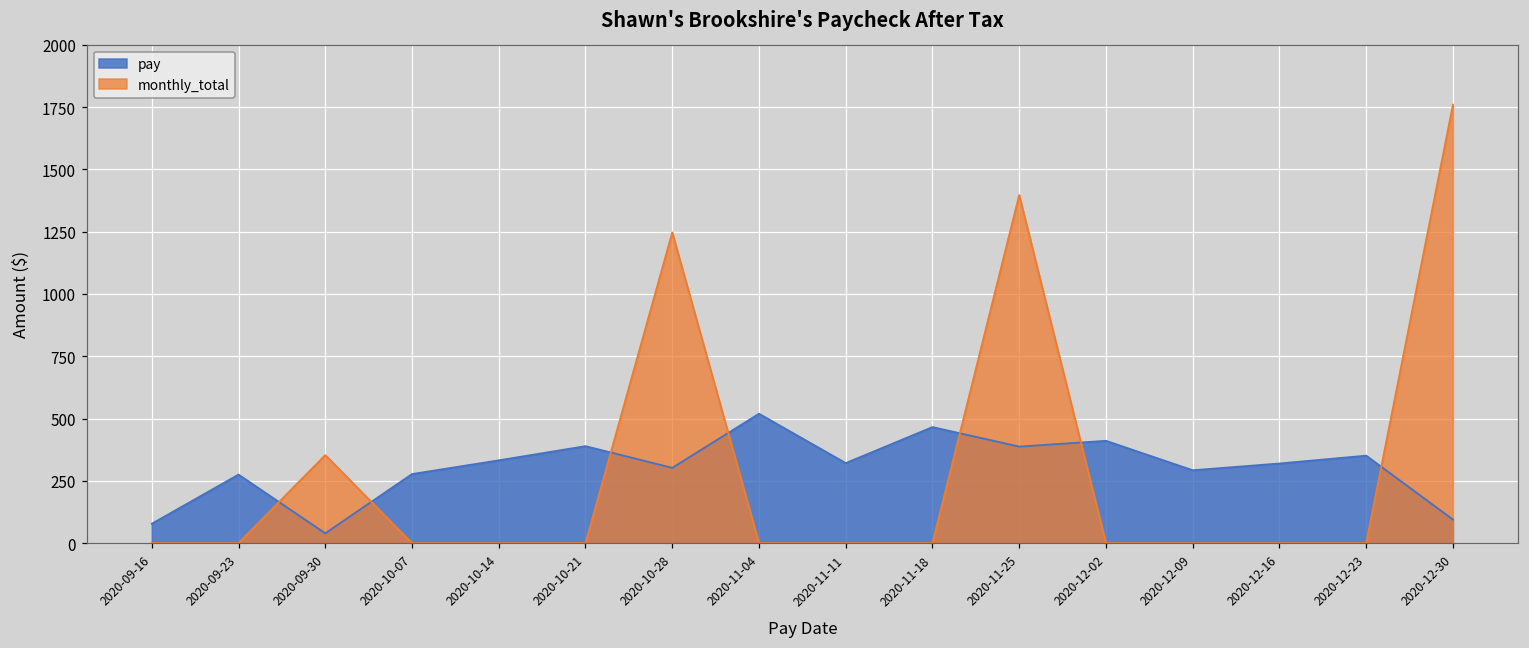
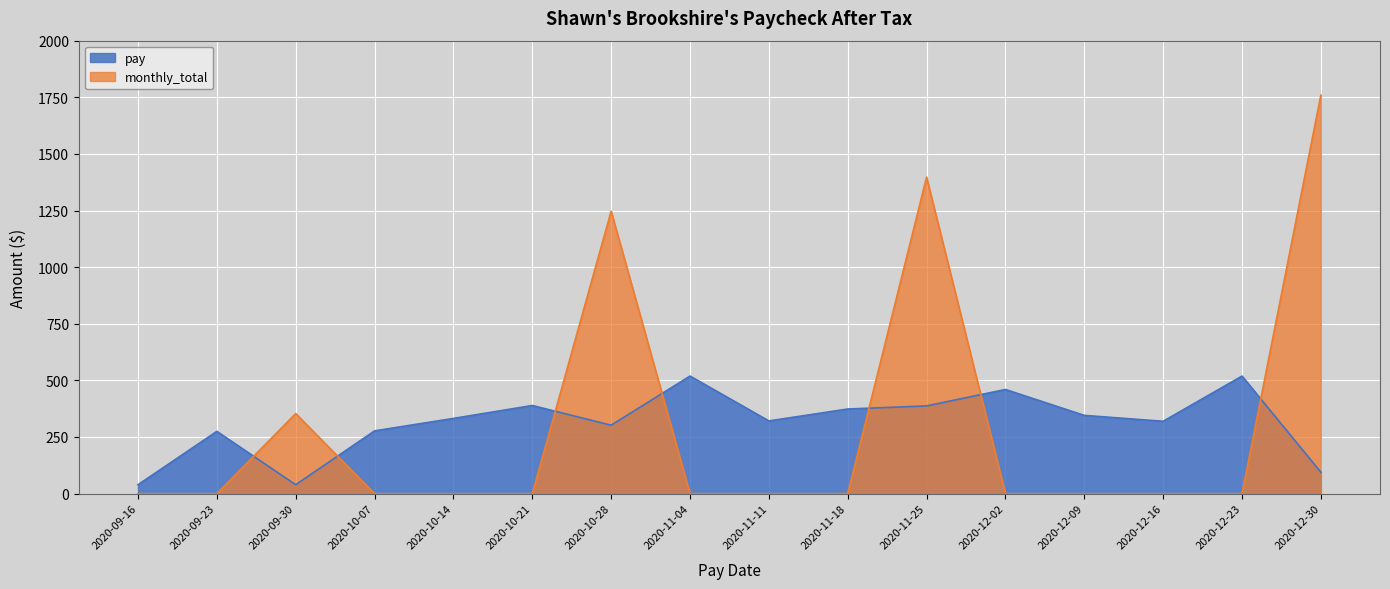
pay, 2020-09-16: 80 -> 40
pay, 2020-11-18: 470 -> 370
pay, 2020-12-02: 410 -> 460
pay, 2020-12-09: 290 -> 350
pay, 2020-12-23: 350 -> 520
